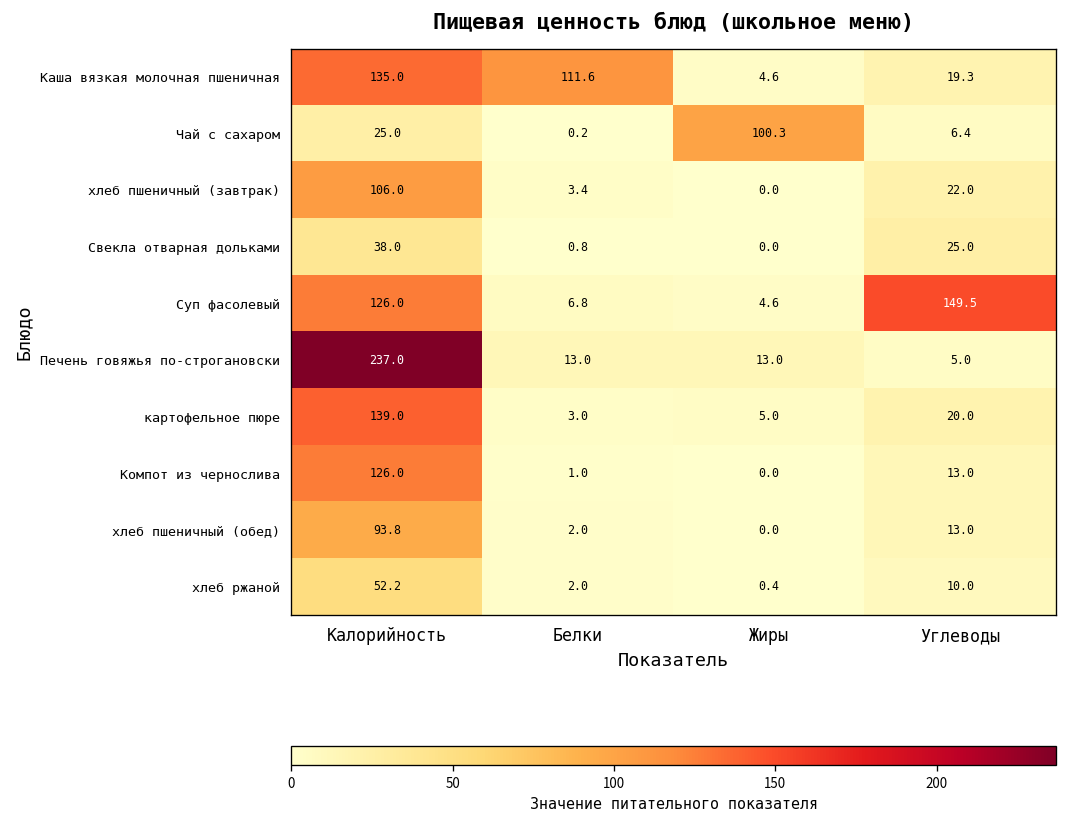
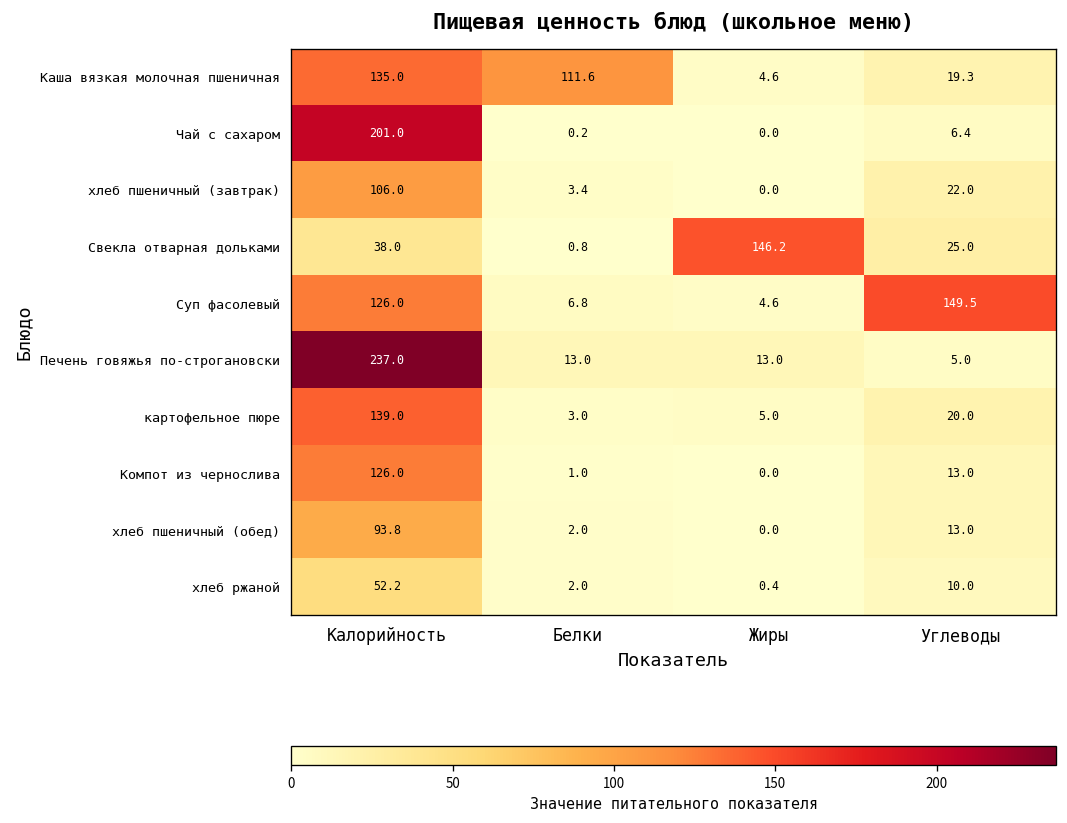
Чай с сахаром, Калорийность: 25.0 -> 201.0
Чай с сахаром, Жиры: 100.3 -> 0.0
Свекла отварная дольками, Жиры: 0.0 -> 146.2
